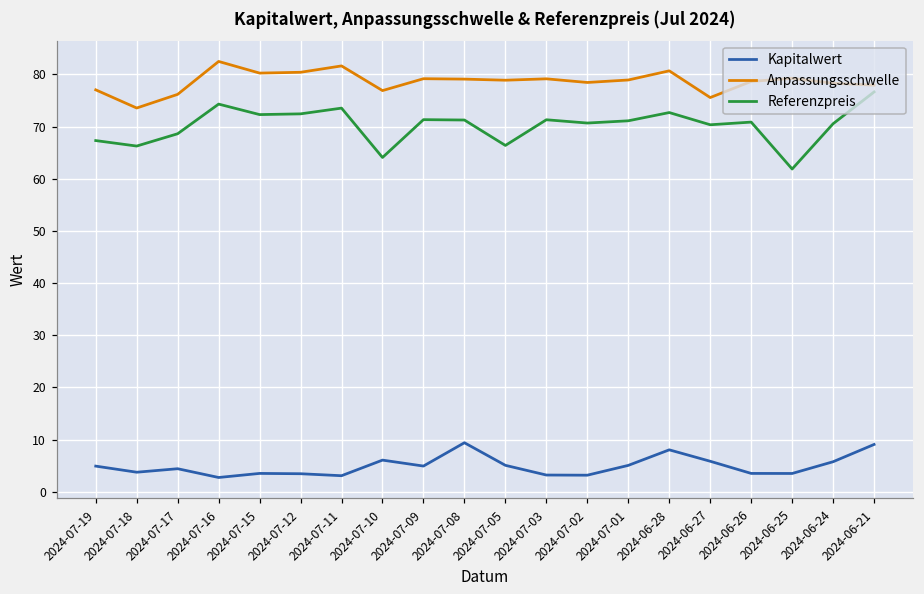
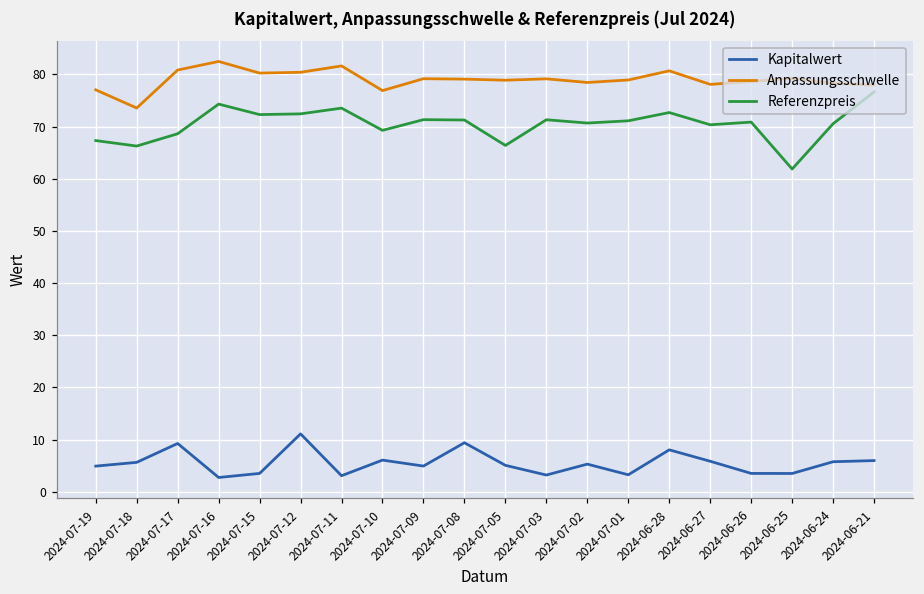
Kapitalwert, 2024-07-18: 4 -> 6
Kapitalwert, 2024-07-17: 4 -> 9
Anpassungsschwelle, 2024-07-17: 76 -> 81
Kapitalwert, 2024-07-12: 3 -> 11
Referenzpreis, 2024-07-10: 64 -> 69
Kapitalwert, 2024-07-02: 3 -> 5
Kapitalwert, 2024-07-01: 5 -> 3
Anpassungsschwelle, 2024-06-27: 76 -> 78
Kapitalwert, 2024-06-21: 9 -> 6
